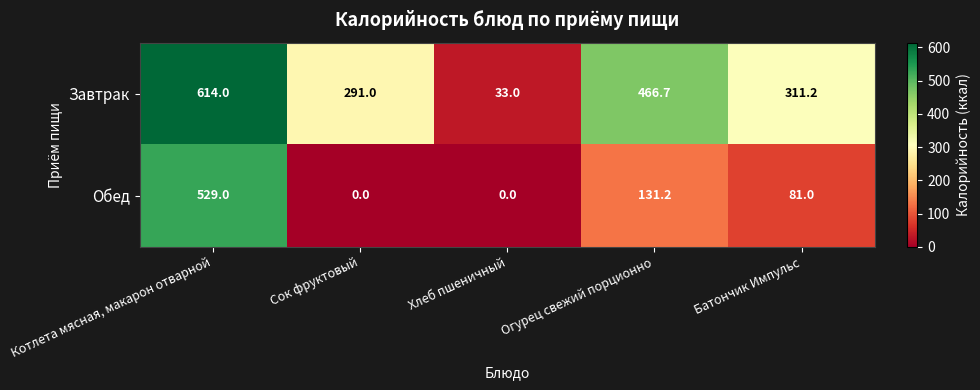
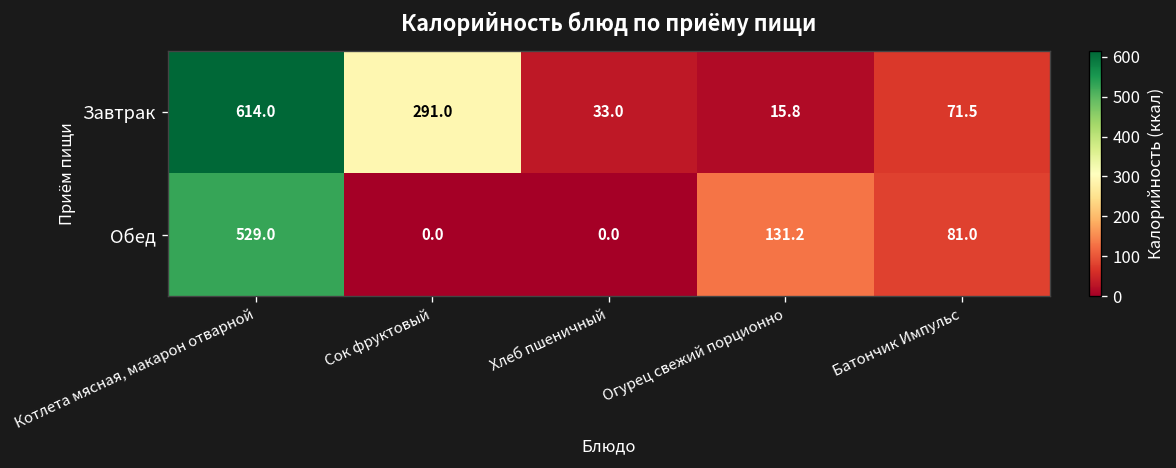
Завтрак, Огурец свежий порционно: 466.7 -> 15.8
Завтрак, Батончик Импульс: 311.2 -> 71.5
